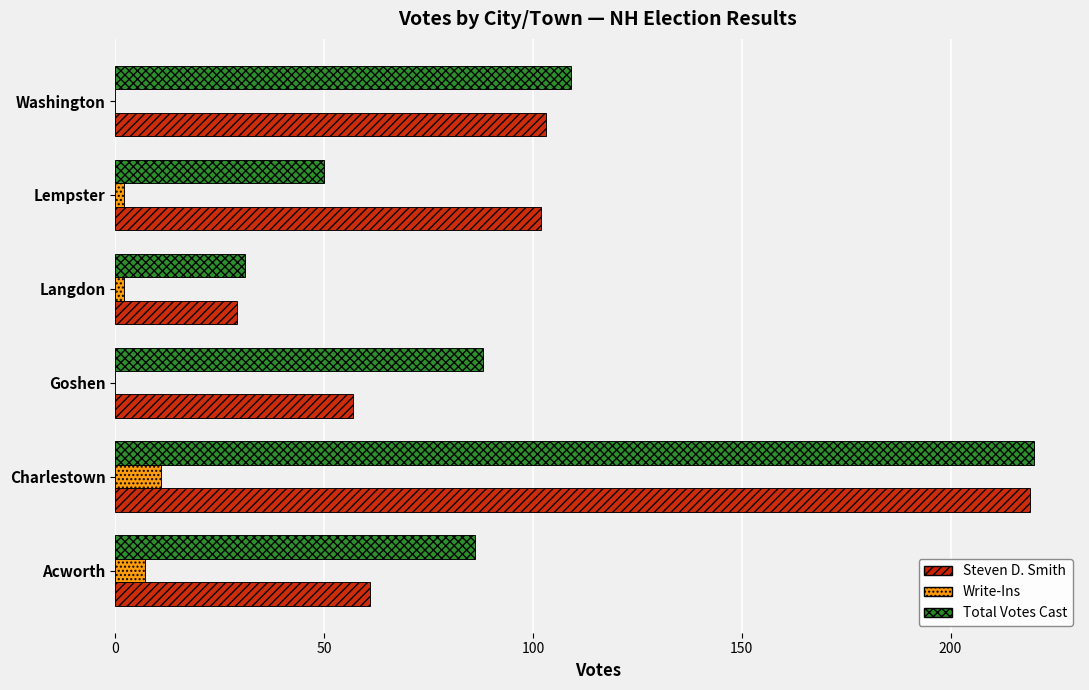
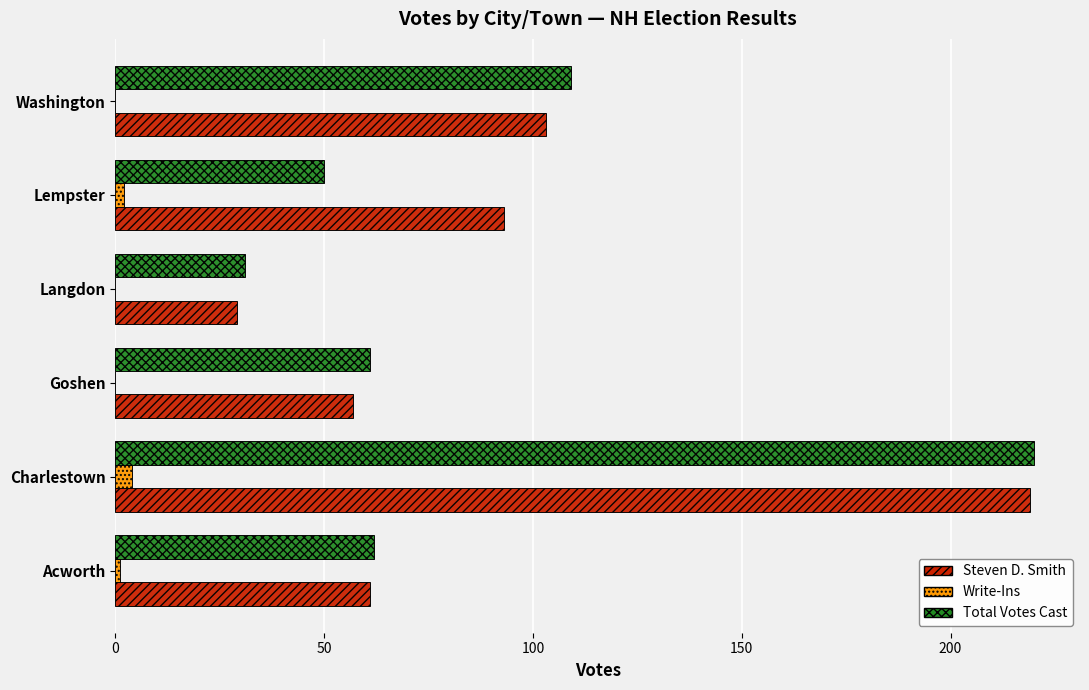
Steven D. Smith, Lempster: 102 -> 93
Write-Ins, Langdon: 2 -> 0
Total Votes Cast, Goshen: 88 -> 61
Write-Ins, Charlestown: 11 -> 4
Total Votes Cast, Acworth: 86 -> 62
Write-Ins, Acworth: 7 -> 1
